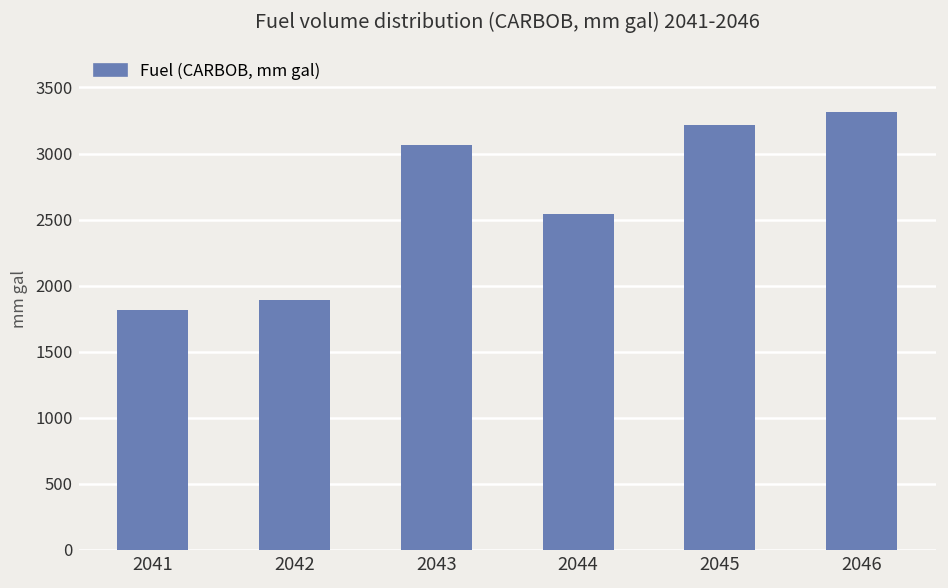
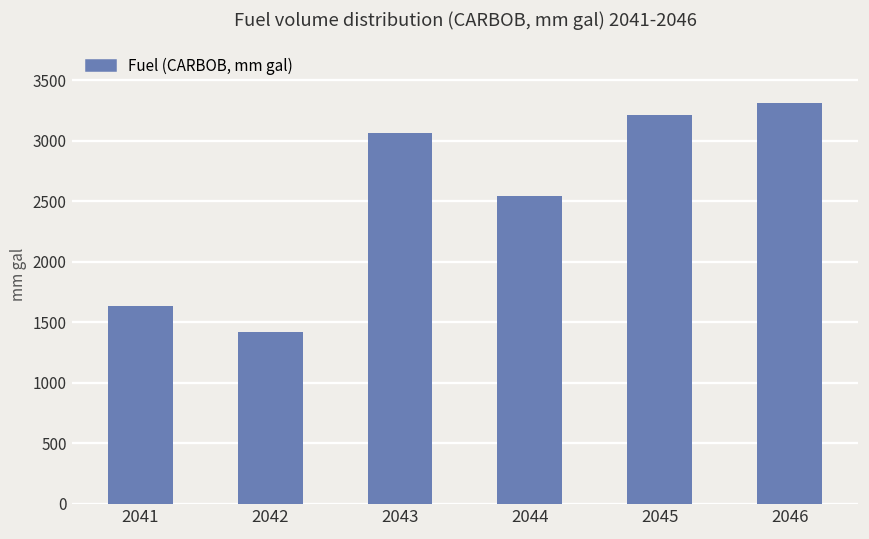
2041: 1820 -> 1630
2042: 1890 -> 1420
